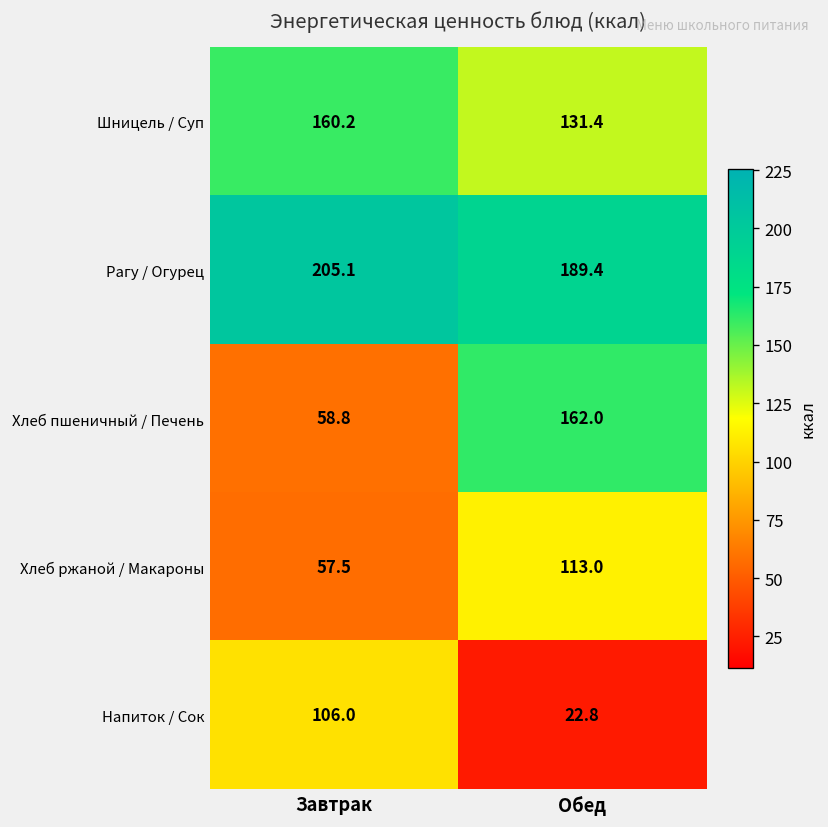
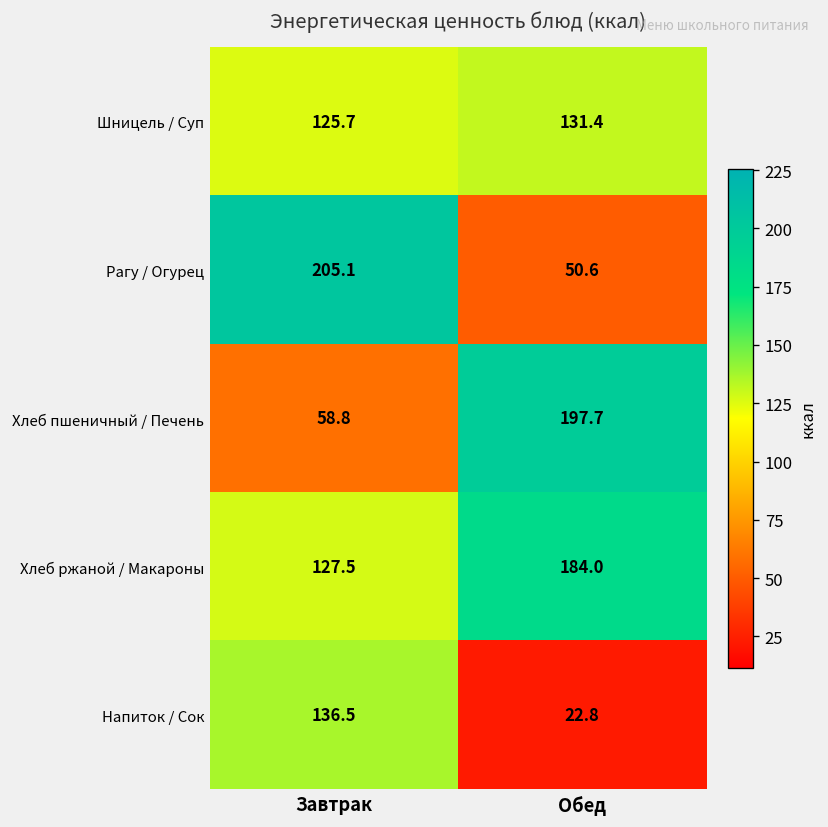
Шницель / Суп, Завтрак: 160.2 -> 125.7
Рагу / Огурец, Обед: 189.4 -> 50.6
Хлеб пшеничный / Печень, Обед: 162.0 -> 197.7
Хлеб ржаной / Макароны, Завтрак: 57.5 -> 127.5
Хлеб ржаной / Макароны, Обед: 113.0 -> 184.0
Напиток / Сок, Завтрак: 106.0 -> 136.5
